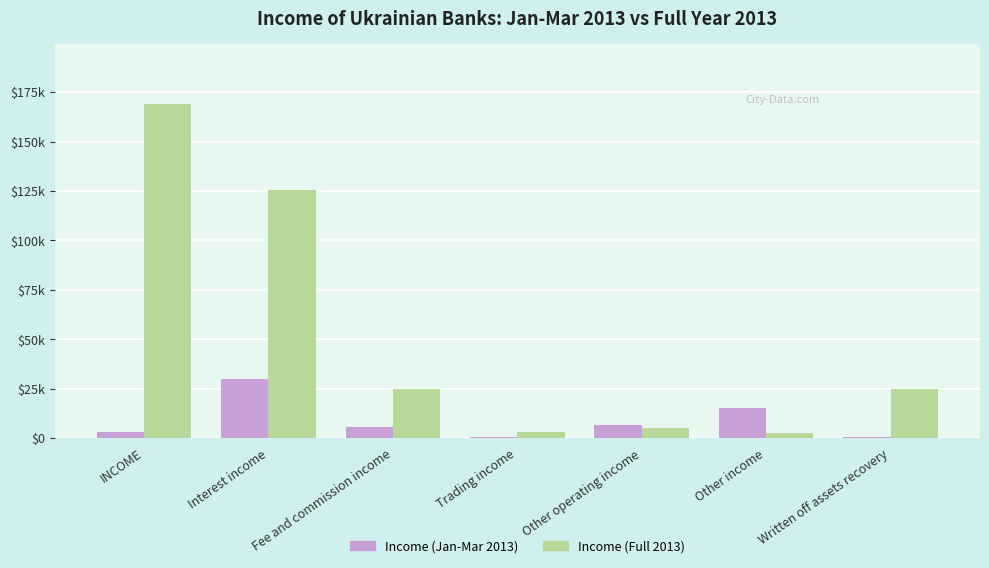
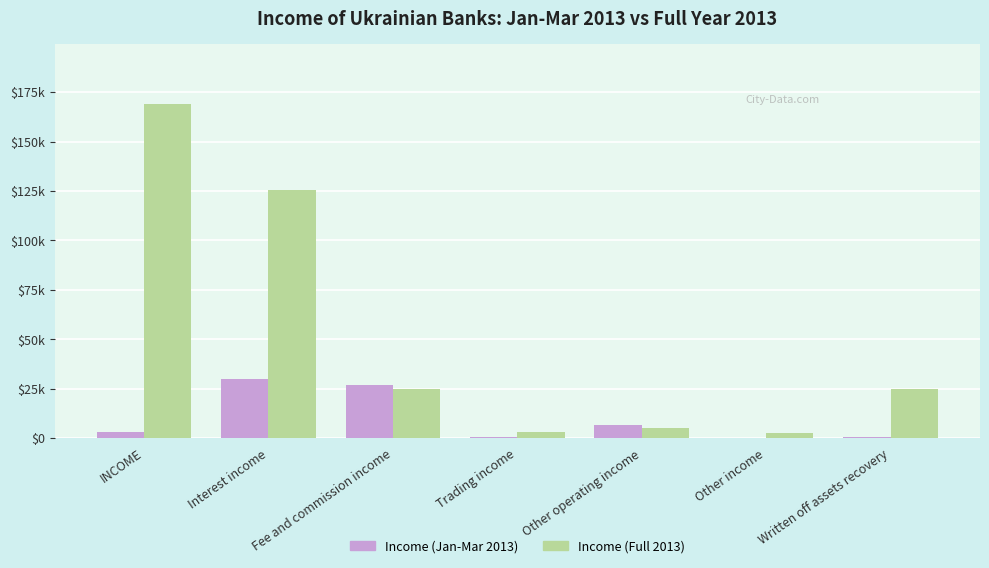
Income (Jan-Mar 2013), Fee and commission income: $5000 -> $27000
Income (Jan-Mar 2013), Other income: $16000 -> $0
